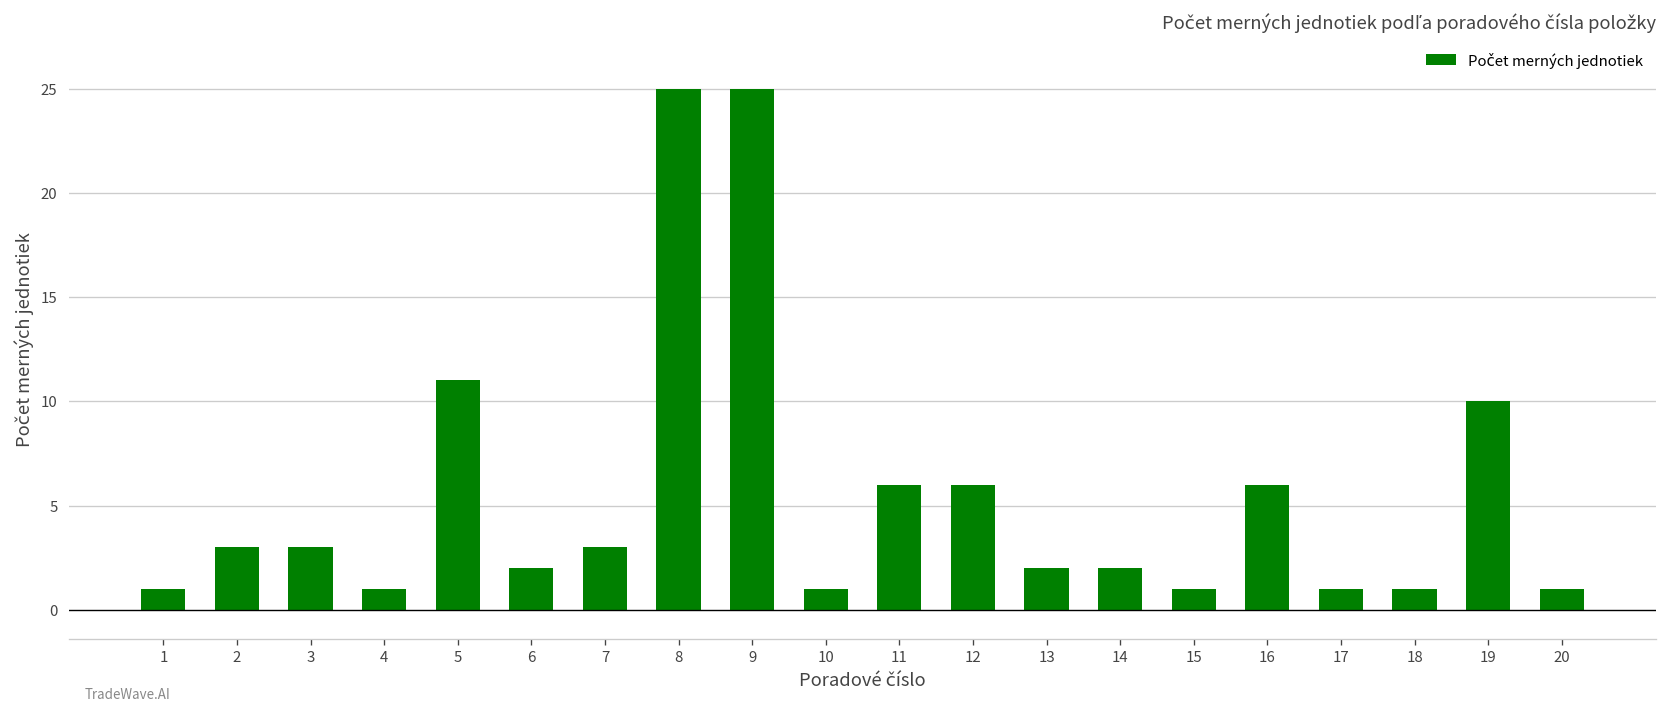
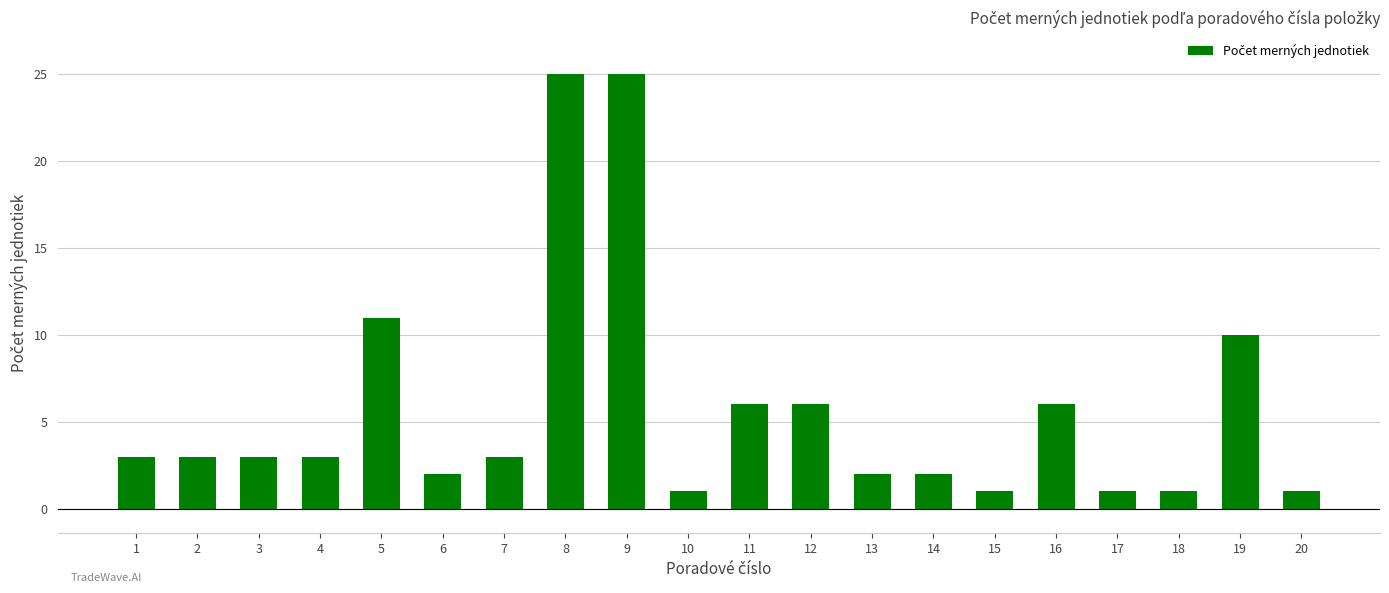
1: 1 -> 3
4: 1 -> 3
